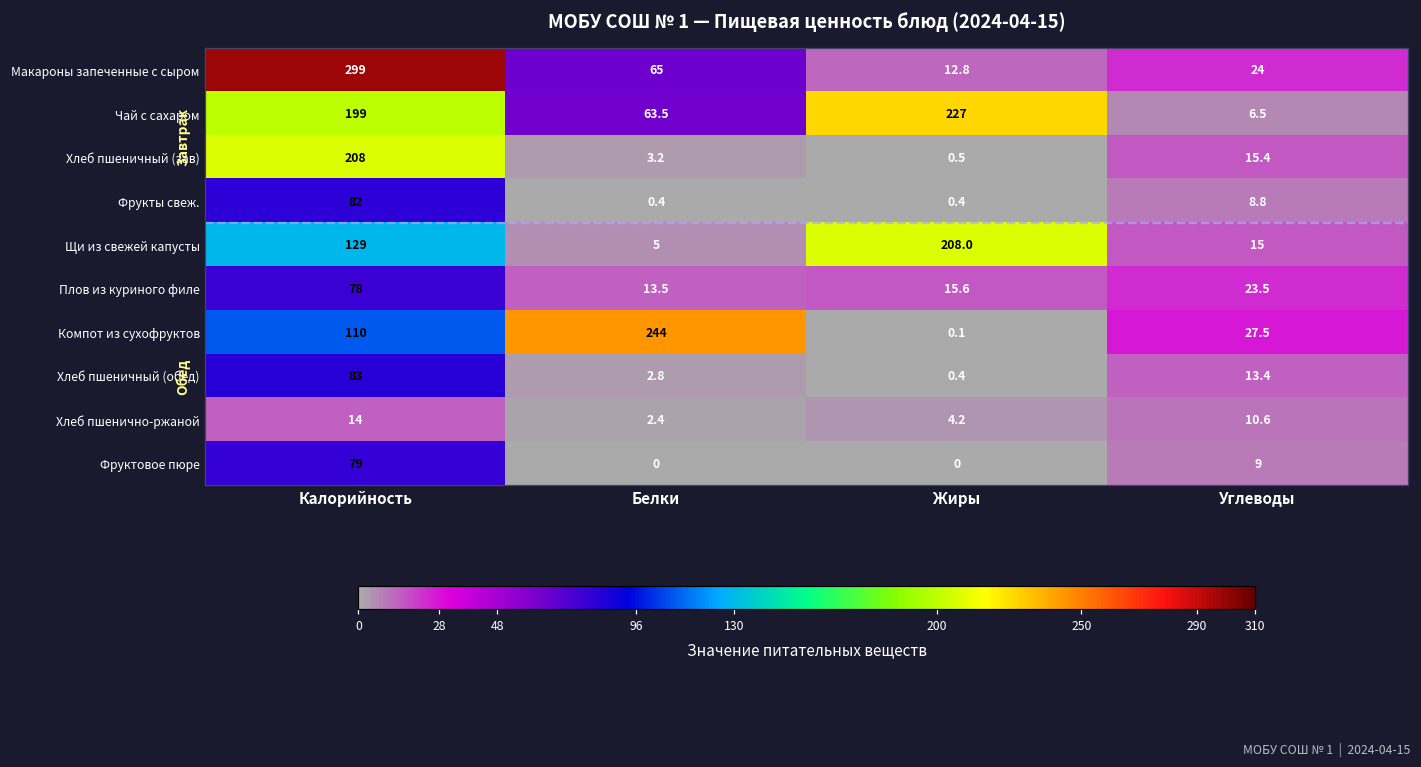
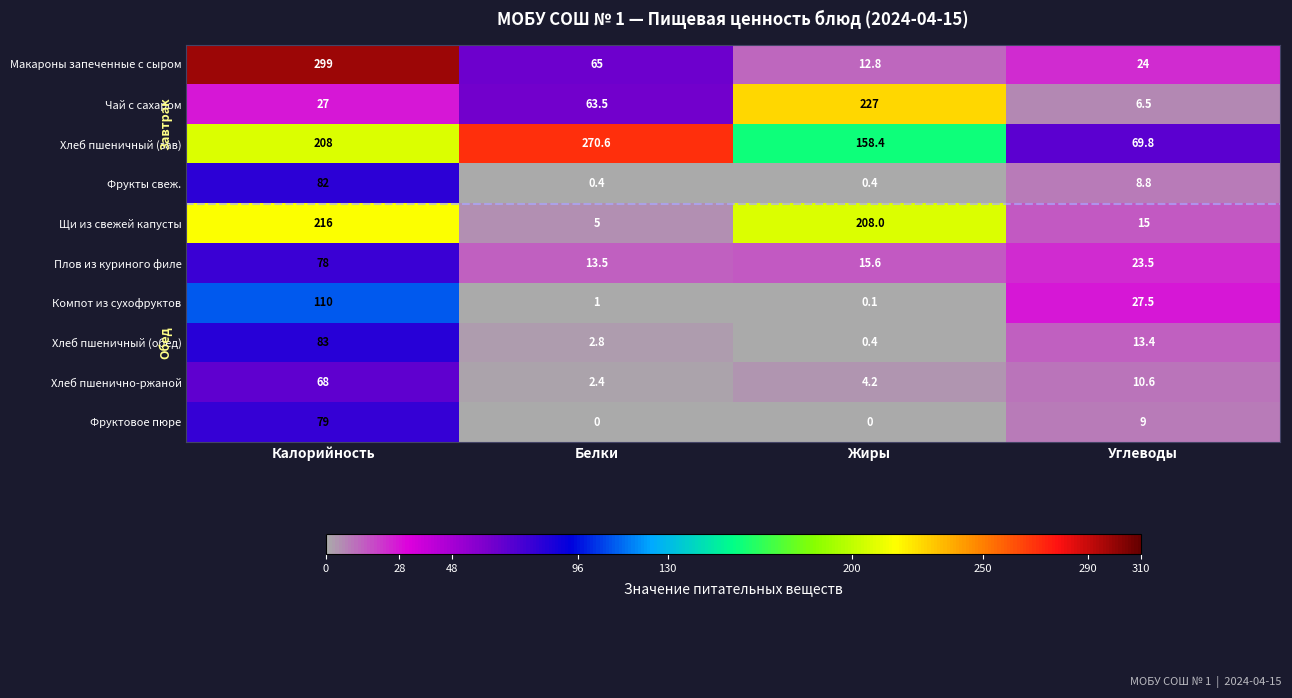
Чай с сахаром, Калорийность: 199 -> 27
Хлеб пшеничный (зав), Белки: 3.2 -> 270.6
Хлеб пшеничный (зав), Жиры: 0.5 -> 158.4
Хлеб пшеничный (зав), Углеводы: 15.4 -> 69.8
Щи из свежей капусты, Калорийность: 129 -> 216
Компот из сухофруктов, Белки: 244 -> 1
Хлеб пшенично-ржаной, Калорийность: 14 -> 68
